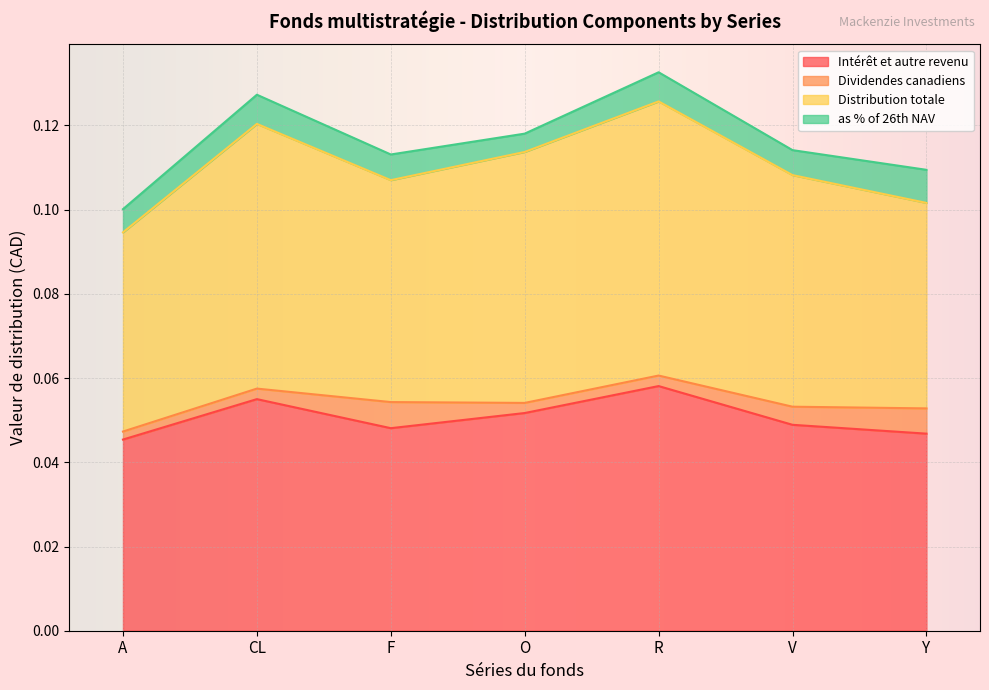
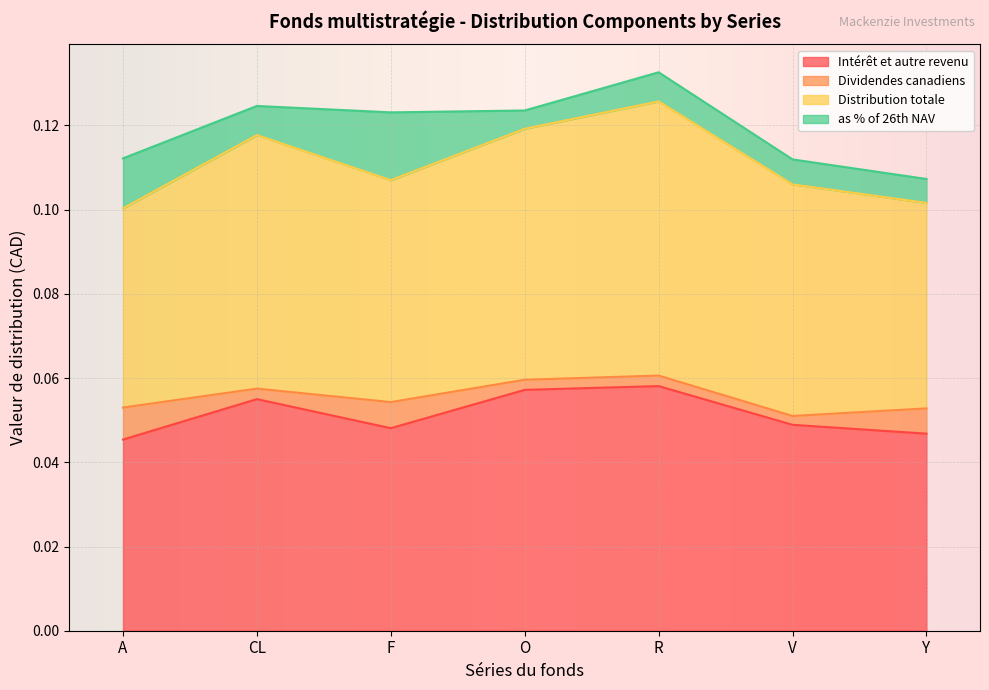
Dividendes canadiens, A: 0.002 -> 0.008
as % of 26th NAV, A: 0.006 -> 0.012
Distribution totale, CL: 0.063 -> 0.060
as % of 26th NAV, F: 0.006 -> 0.016
Intérêt et autre revenu, O: 0.052 -> 0.057
Dividendes canadiens, V: 0.004 -> 0.002
as % of 26th NAV, Y: 0.008 -> 0.006
